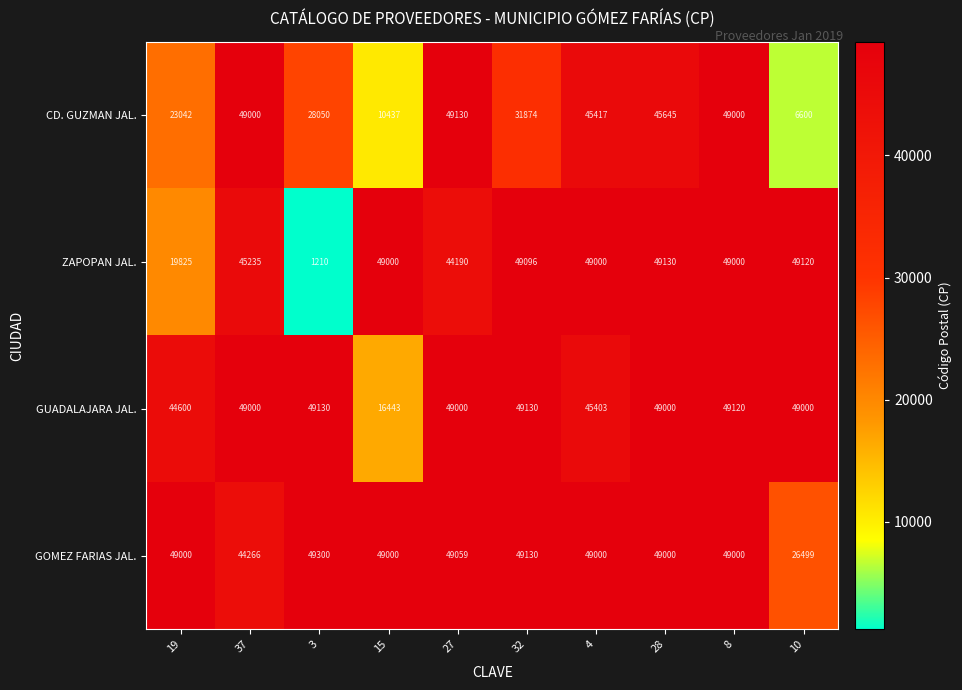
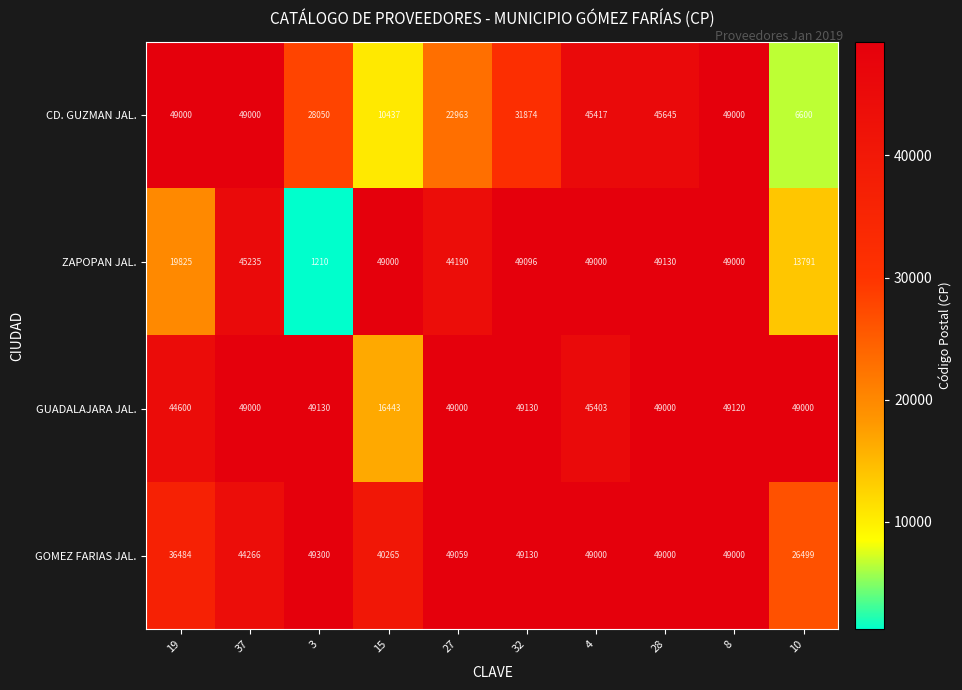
CD. GUZMAN JAL., 19: 23042 -> 49000
CD. GUZMAN JAL., 27: 49130 -> 22963
ZAPOPAN JAL., 10: 49120 -> 13791
GOMEZ FARIAS JAL., 19: 49000 -> 36484
GOMEZ FARIAS JAL., 15: 49000 -> 40265
